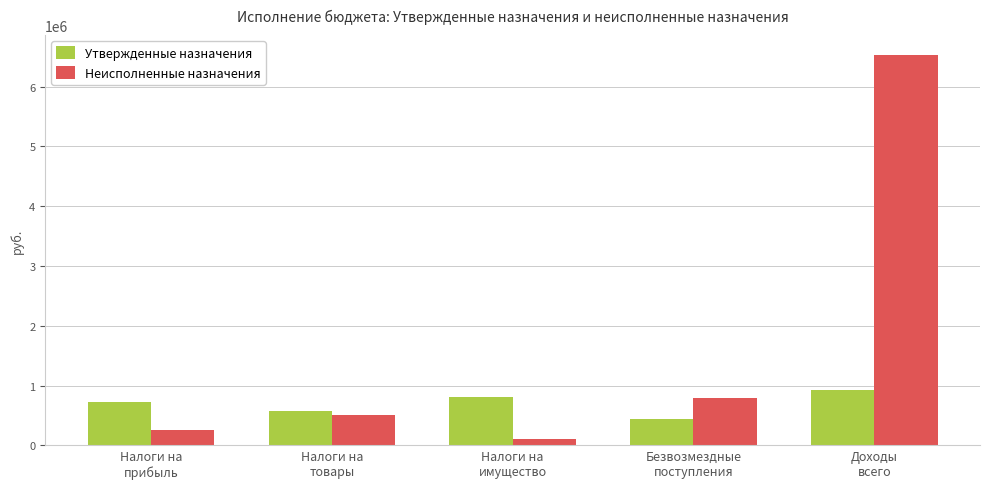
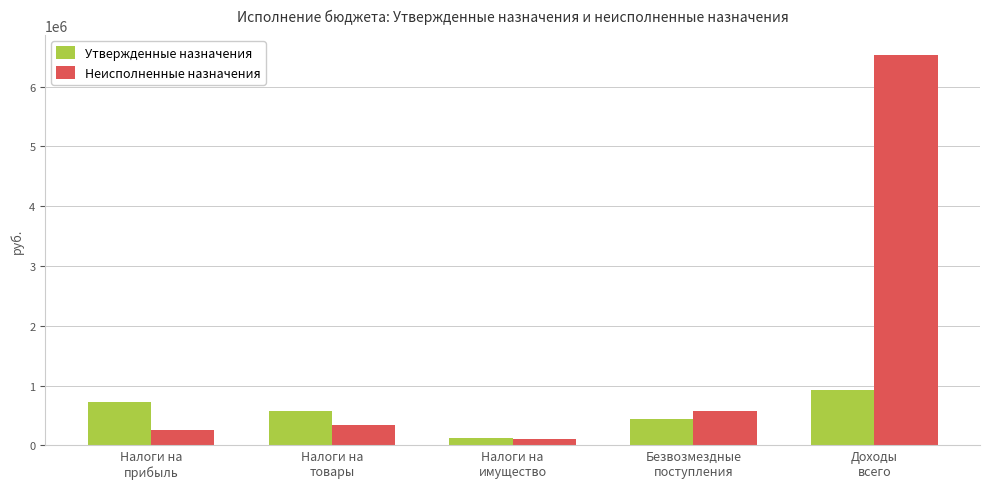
Неисполненные назначения, Налоги на товары: 500000 -> 300000
Утвержденные назначения, Налоги на имущество: 800000 -> 100000
Неисполненные назначения, Безвозмездные поступления: 800000 -> 600000
